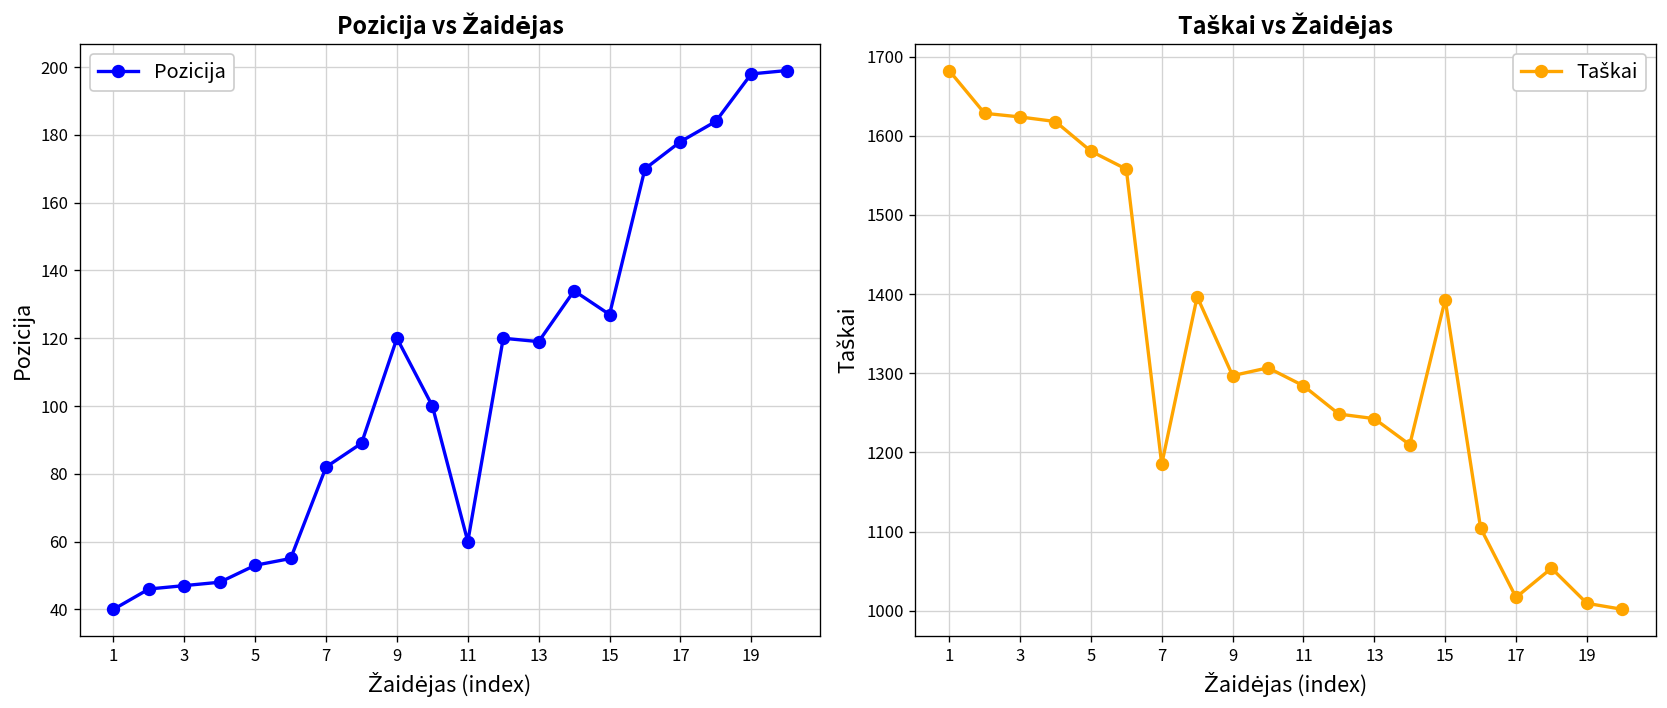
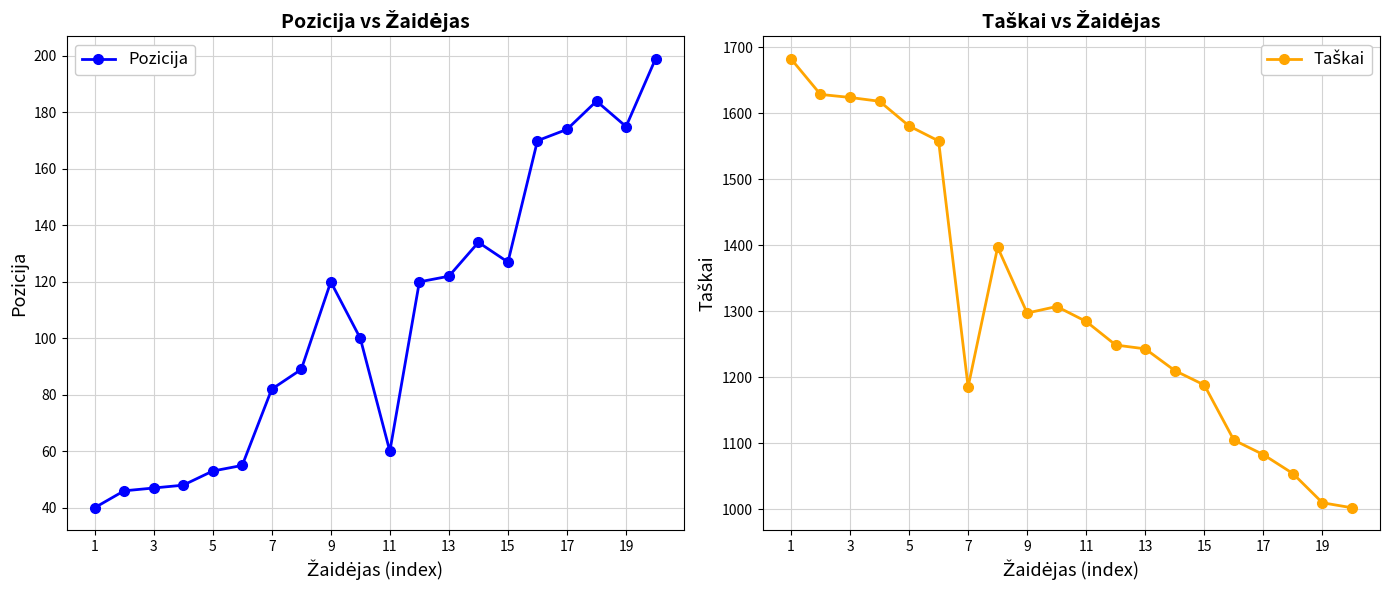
Pozicija vs Žaidėjas, 13: 119 -> 122
Pozicija vs Žaidėjas, 17: 178 -> 174
Pozicija vs Žaidėjas, 19: 198 -> 175
Taškai vs Žaidėjas, 15: 1390 -> 1190
Taškai vs Žaidėjas, 17: 1020 -> 1080
